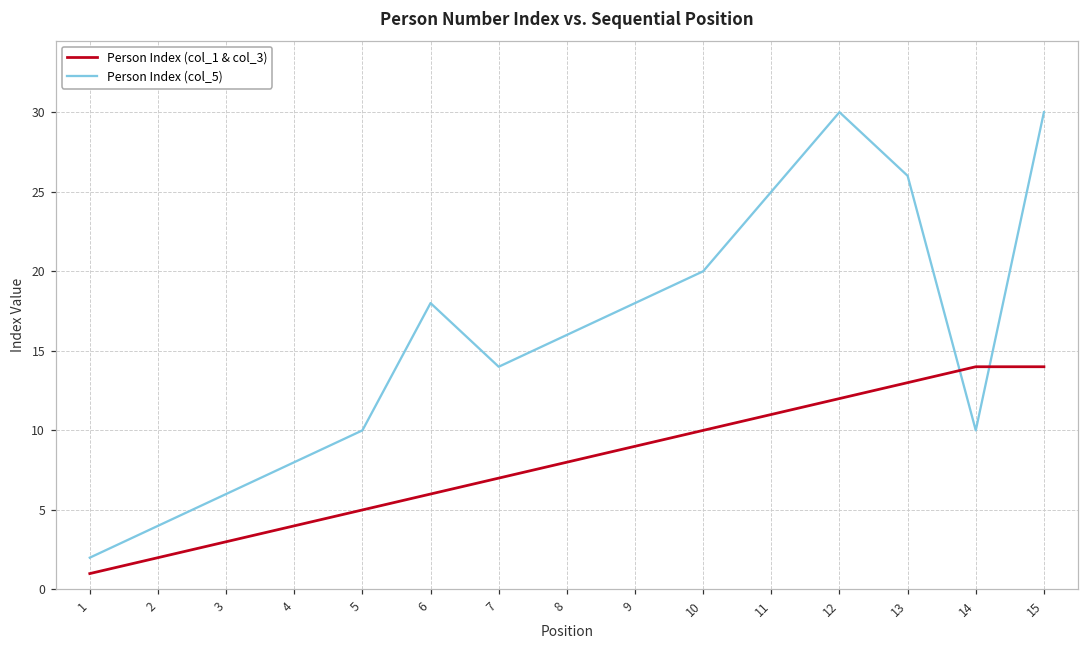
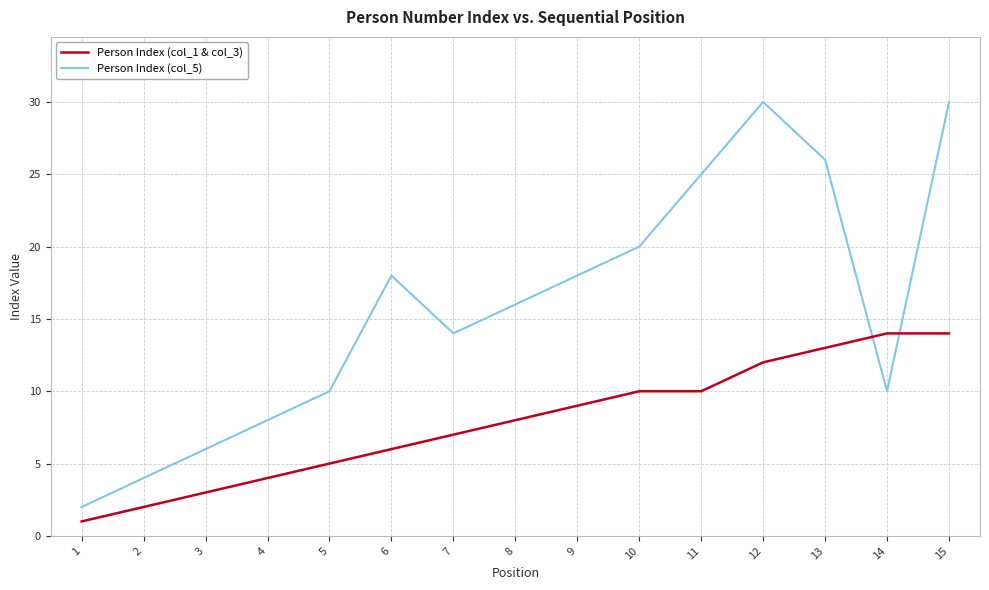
Person Index (col_1 & col_3), 11: 11 -> 10
